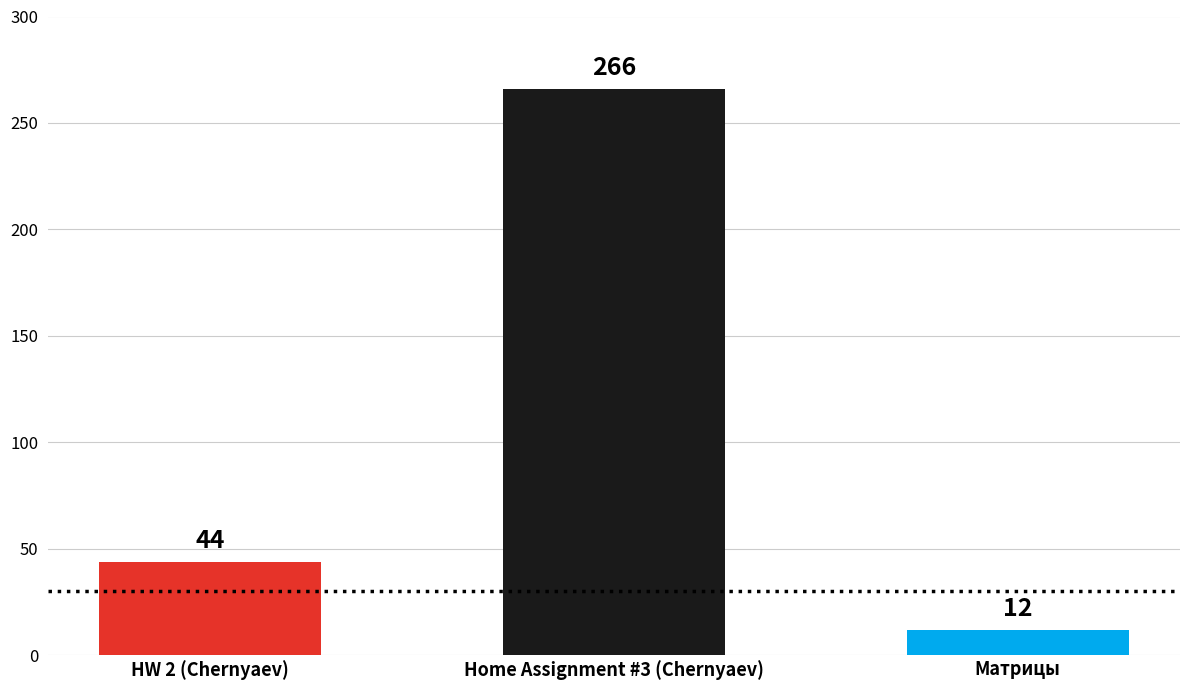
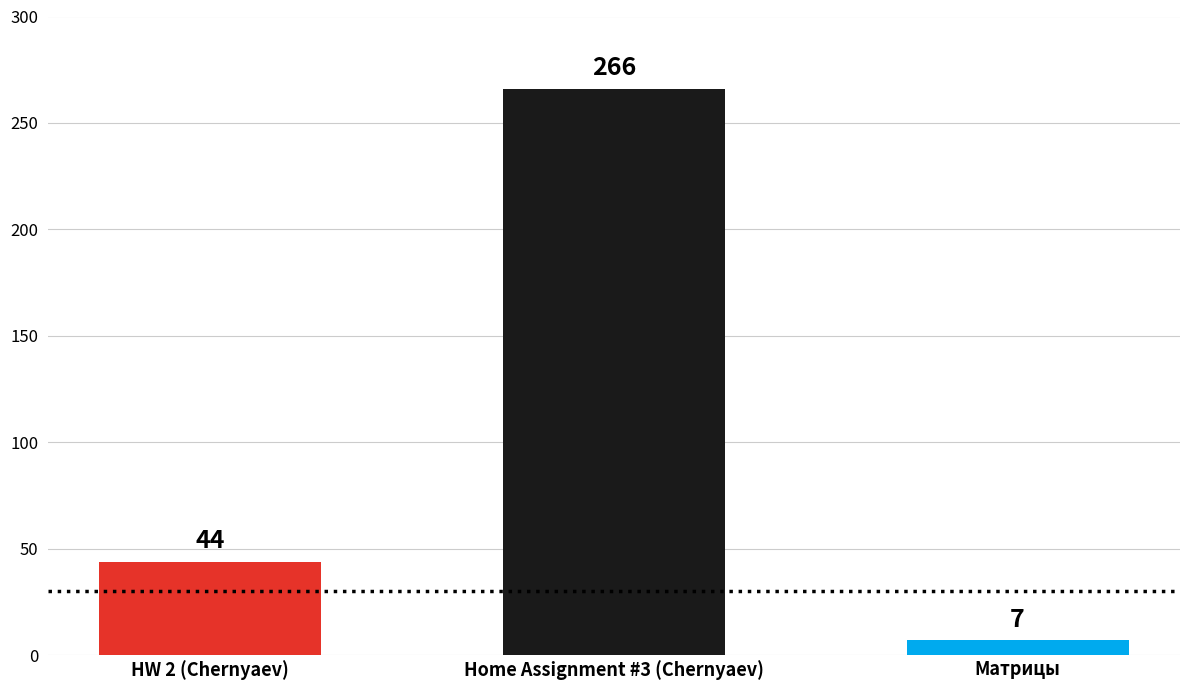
Матрицы: 12 -> 7
